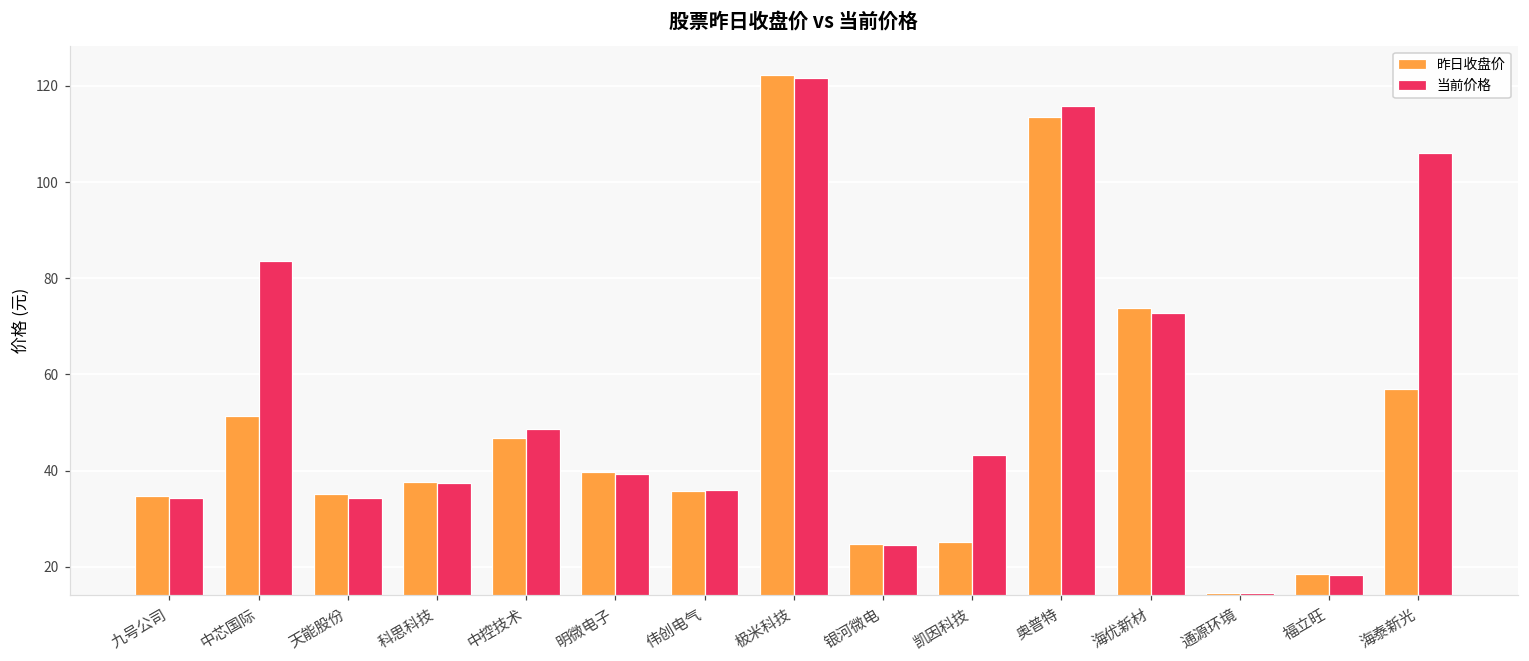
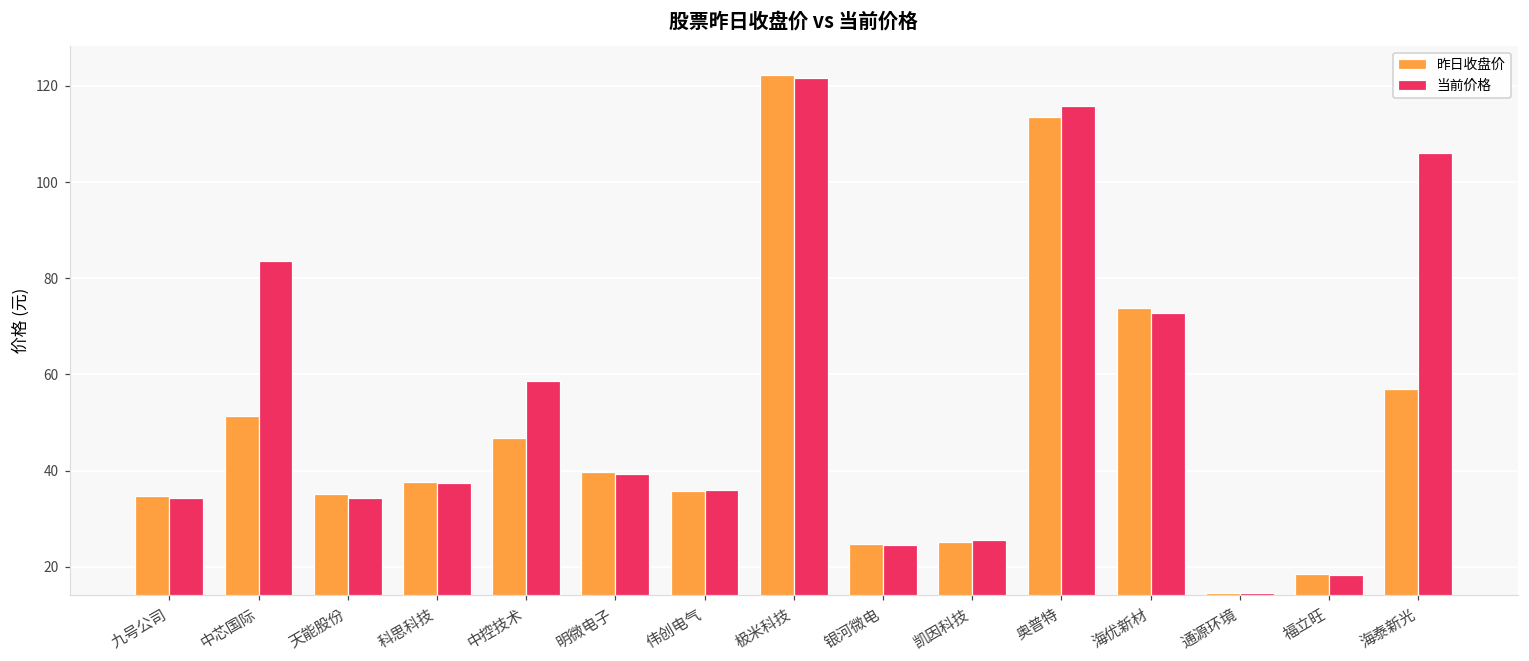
当前价格, 中控技术: 49 -> 59
当前价格, 凯因科技: 43 -> 26
